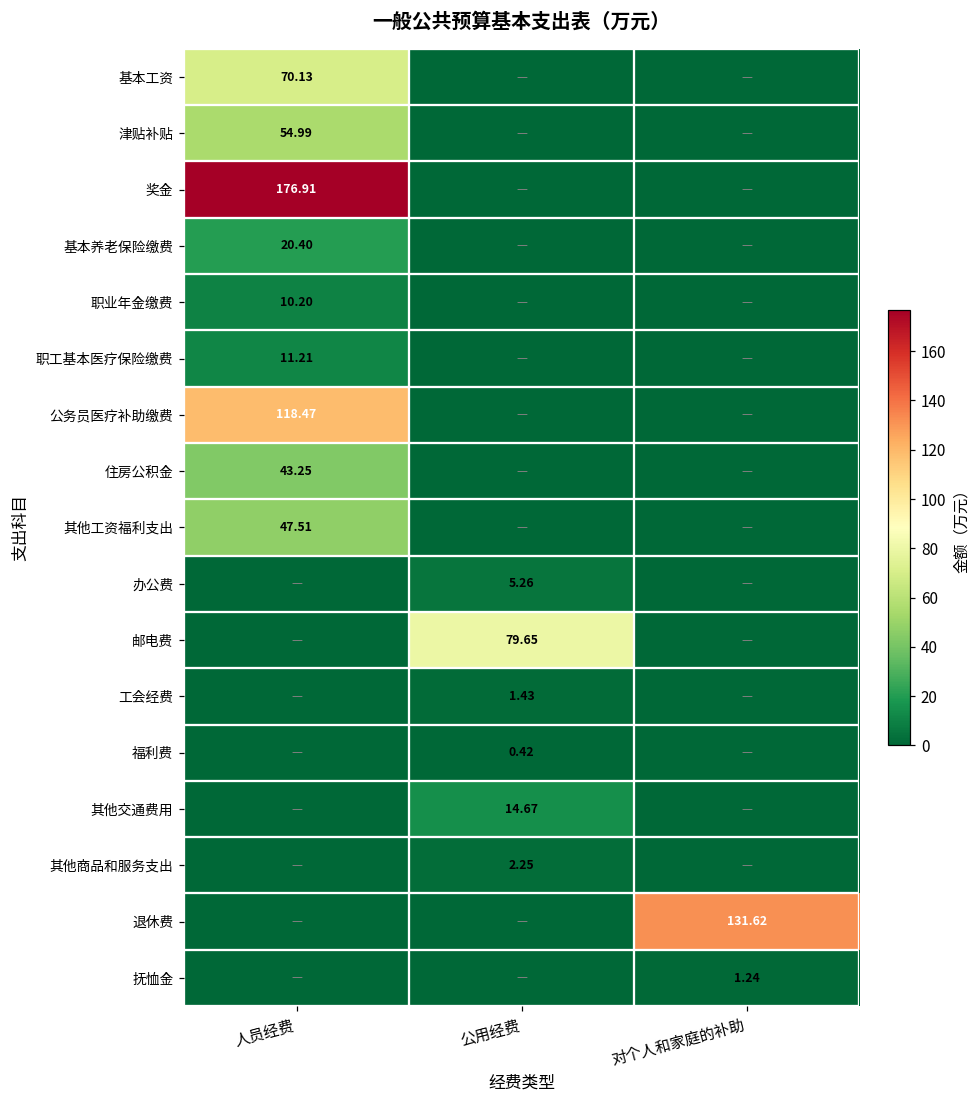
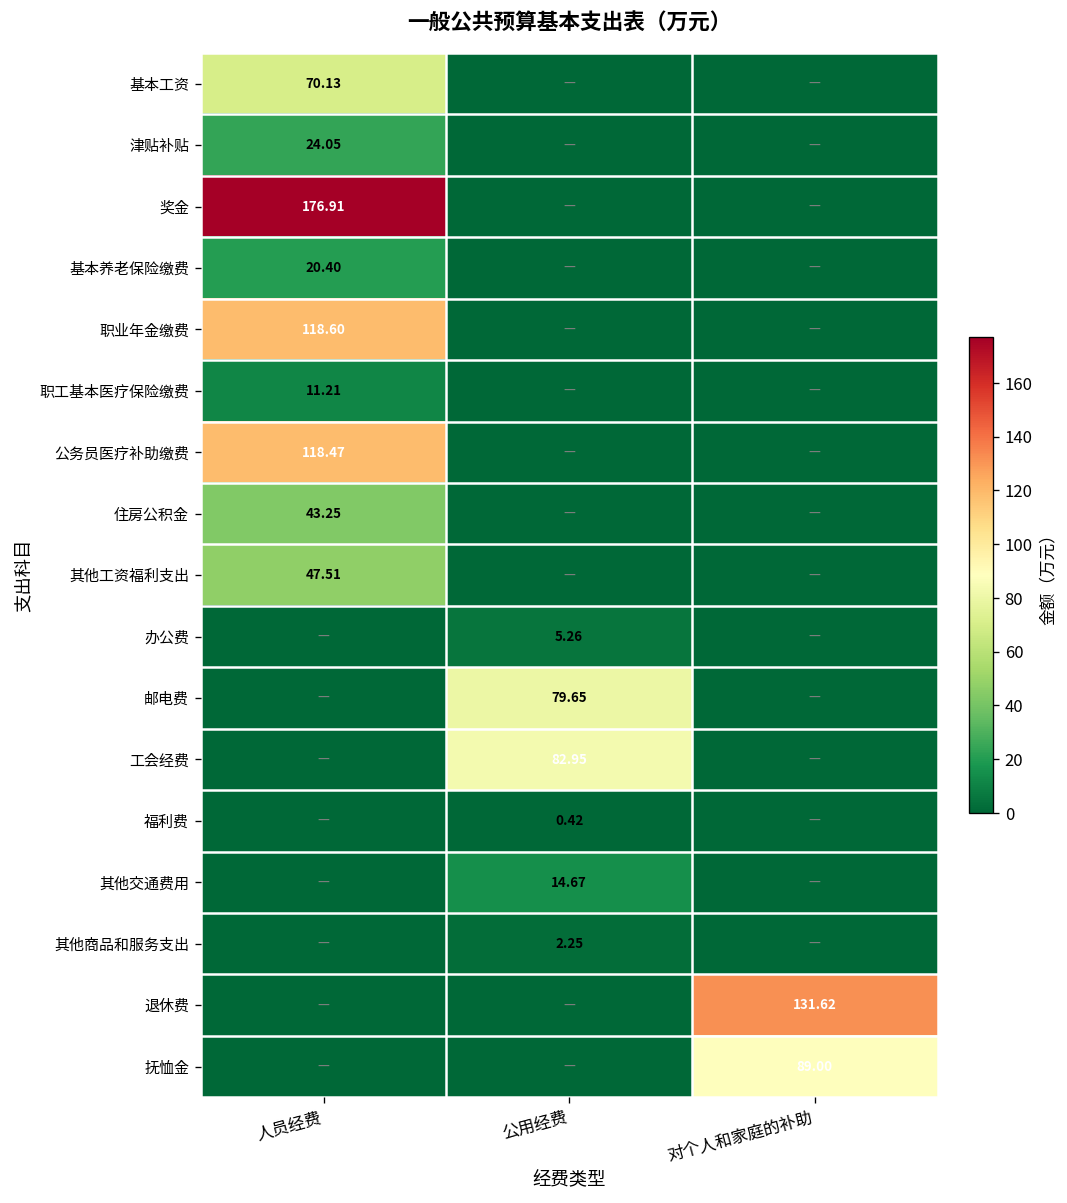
津贴补贴, 人员经费: 54.99 -> 24.05
职业年金缴费, 人员经费: 10.20 -> 118.60
工会经费, 公用经费: 1.43 -> 82.95
抚恤金, 对个人和家庭的补助: 1.24 -> 89.00
